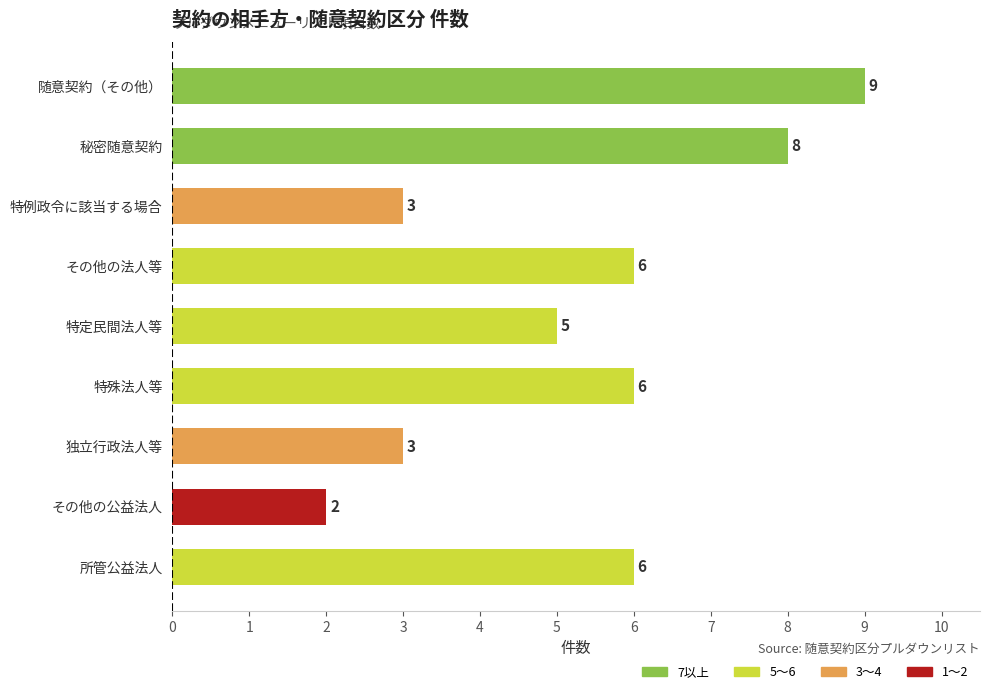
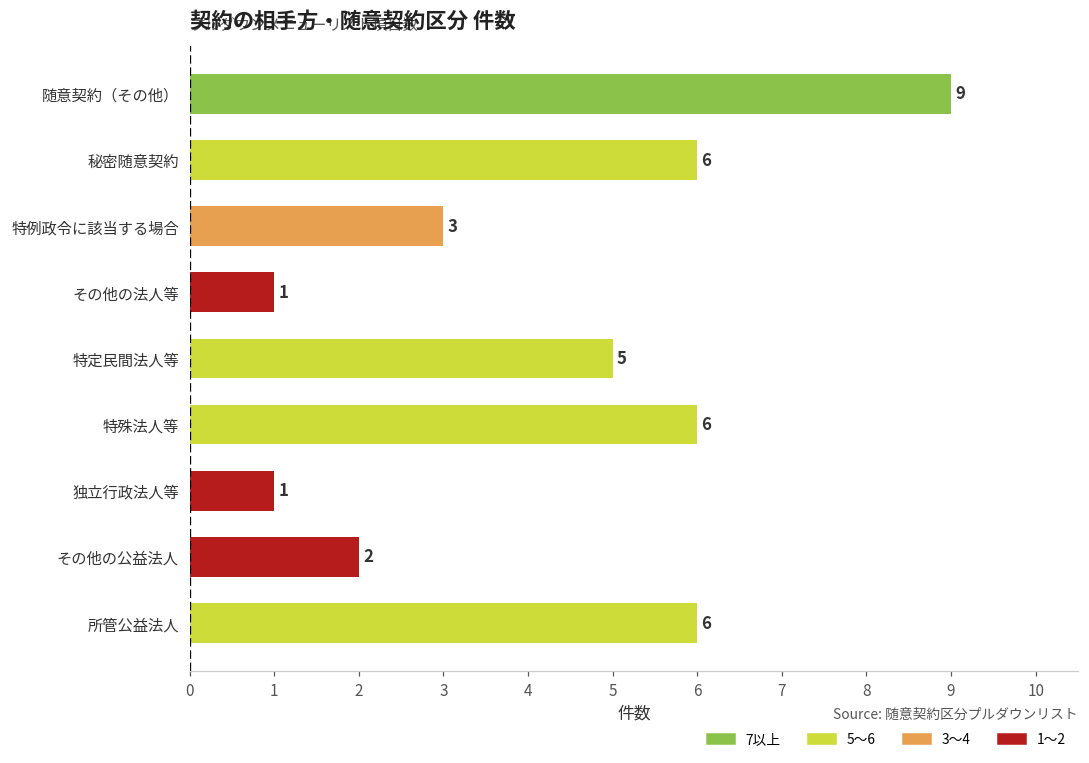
秘密随意契約: 8 -> 6
その他の法人等: 6 -> 1
独立行政法人等: 3 -> 1
